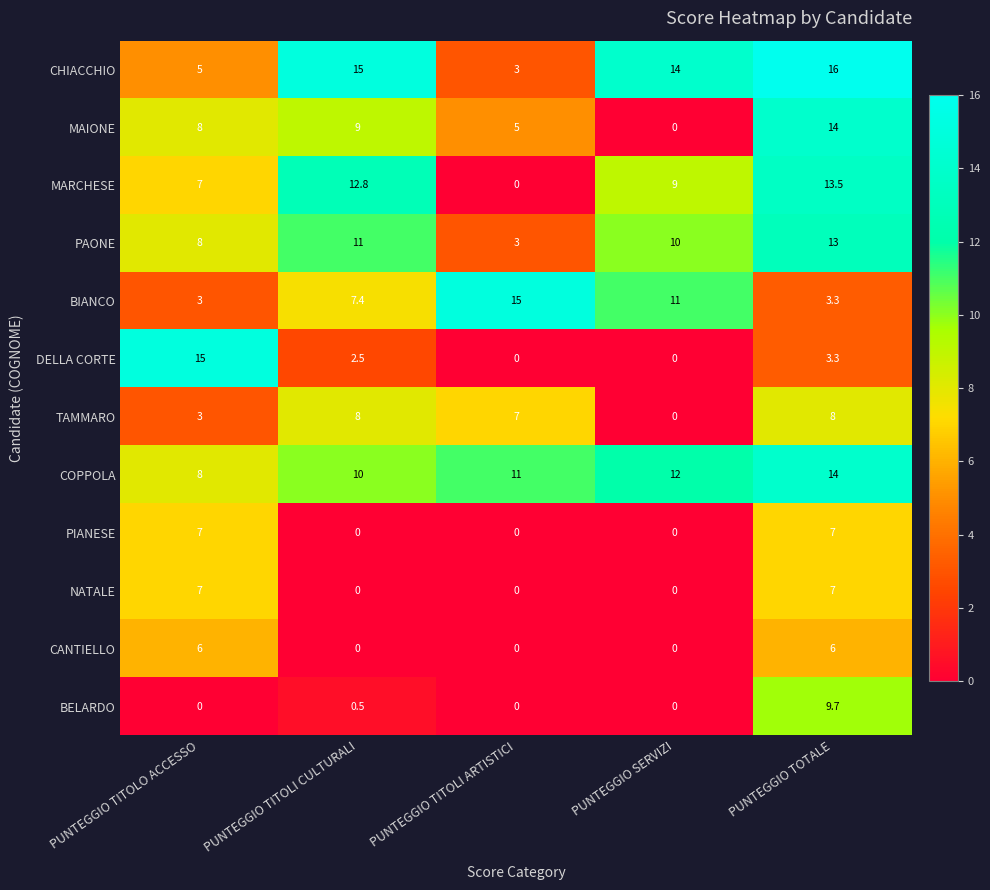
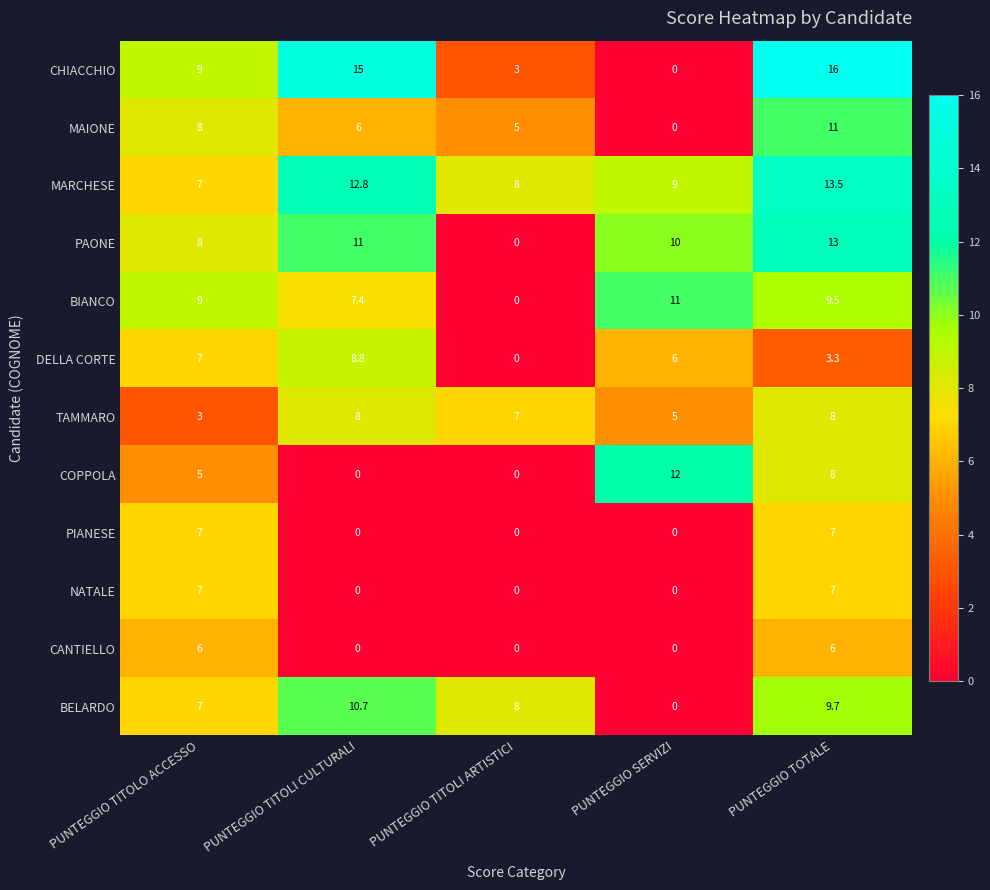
CHIACCHIO, PUNTEGGIO TITOLO ACCESSO: 5 -> 9
CHIACCHIO, PUNTEGGIO SERVIZI: 14 -> 0
MAIONE, PUNTEGGIO TITOLI CULTURALI: 9 -> 6
MAIONE, PUNTEGGIO TOTALE: 14 -> 11
MARCHESE, PUNTEGGIO TITOLI ARTISTICI: 0 -> 8
PAONE, PUNTEGGIO TITOLI ARTISTICI: 3 -> 0
BIANCO, PUNTEGGIO TITOLO ACCESSO: 3 -> 9
BIANCO, PUNTEGGIO TITOLI ARTISTICI: 15 -> 0
BIANCO, PUNTEGGIO TOTALE: 3.3 -> 9.5
DELLA CORTE, PUNTEGGIO TITOLO ACCESSO: 15 -> 7
DELLA CORTE, PUNTEGGIO TITOLI CULTURALI: 2.5 -> 8.8
DELLA CORTE, PUNTEGGIO SERVIZI: 0 -> 6
TAMMARO, PUNTEGGIO SERVIZI: 0 -> 5
COPPOLA, PUNTEGGIO TITOLO ACCESSO: 8 -> 5
COPPOLA, PUNTEGGIO TITOLI CULTURALI: 10 -> 0
COPPOLA, PUNTEGGIO TITOLI ARTISTICI: 11 -> 0
COPPOLA, PUNTEGGIO TOTALE: 14 -> 8
BELARDO, PUNTEGGIO TITOLO ACCESSO: 0 -> 7
BELARDO, PUNTEGGIO TITOLI CULTURALI: 0.5 -> 10.7
BELARDO, PUNTEGGIO TITOLI ARTISTICI: 0 -> 8
